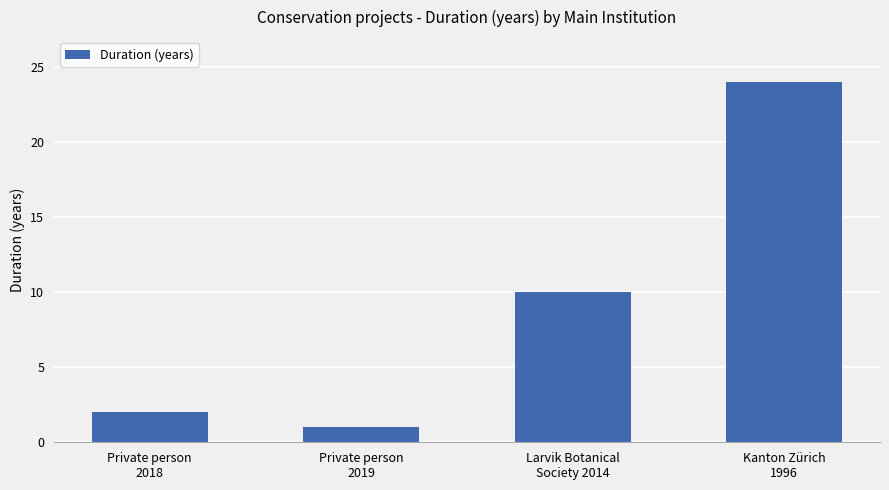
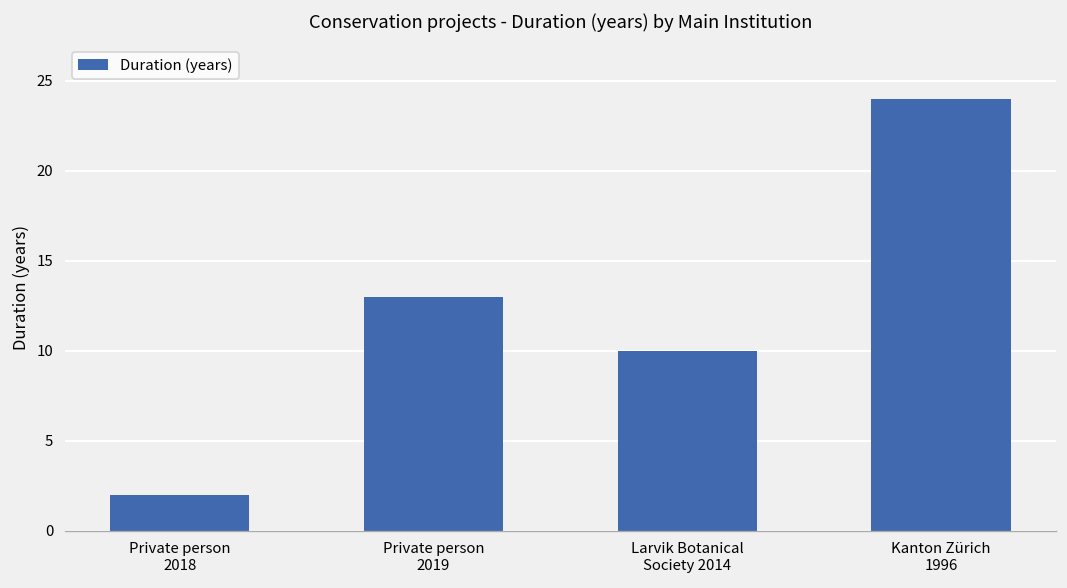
Private person 2019: 1 -> 13
